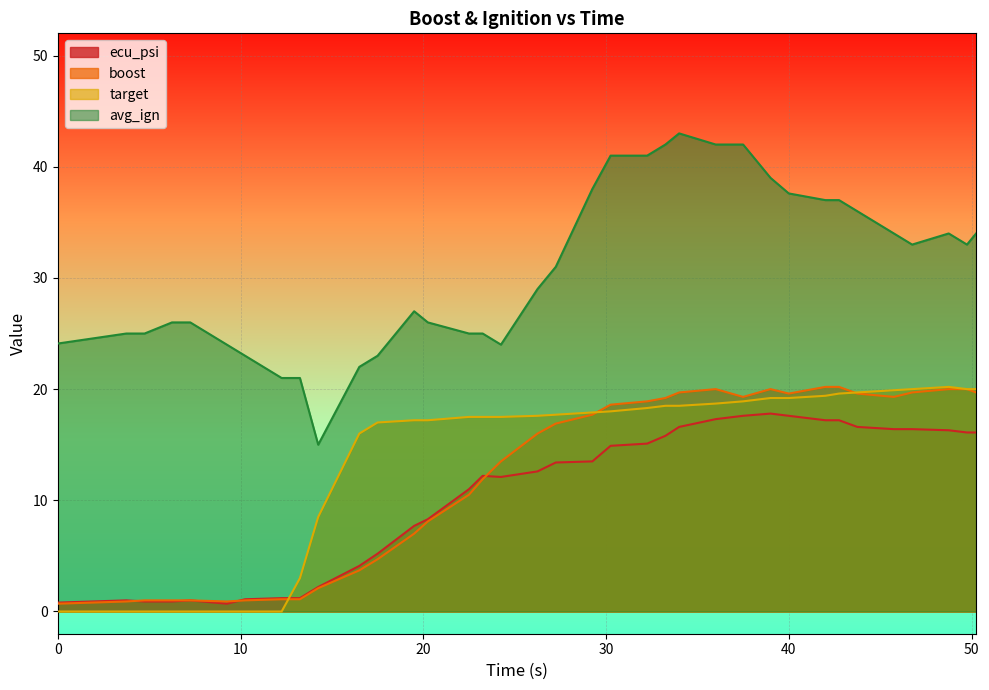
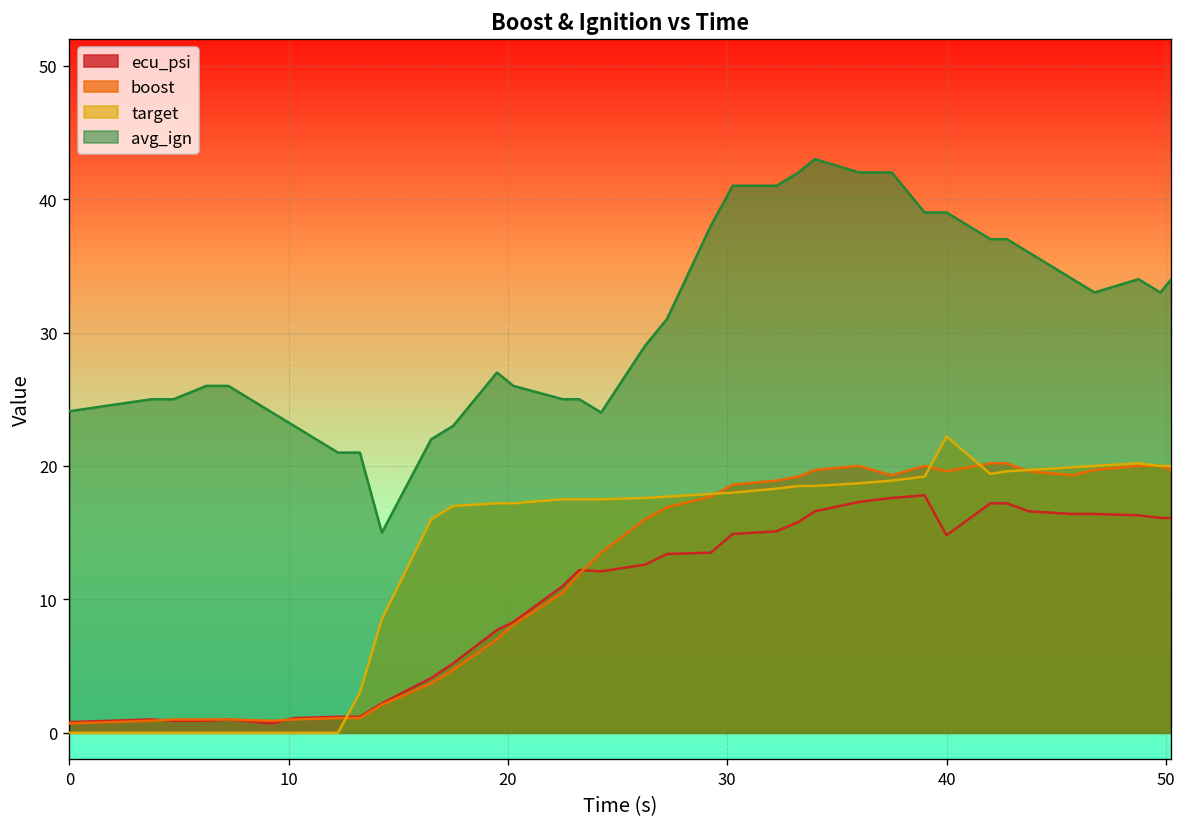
ecu_psi, 40: 17.6 -> 14.8
target, 40: 19.2 -> 22.2
avg_ign, 40: 37.6 -> 39.0
